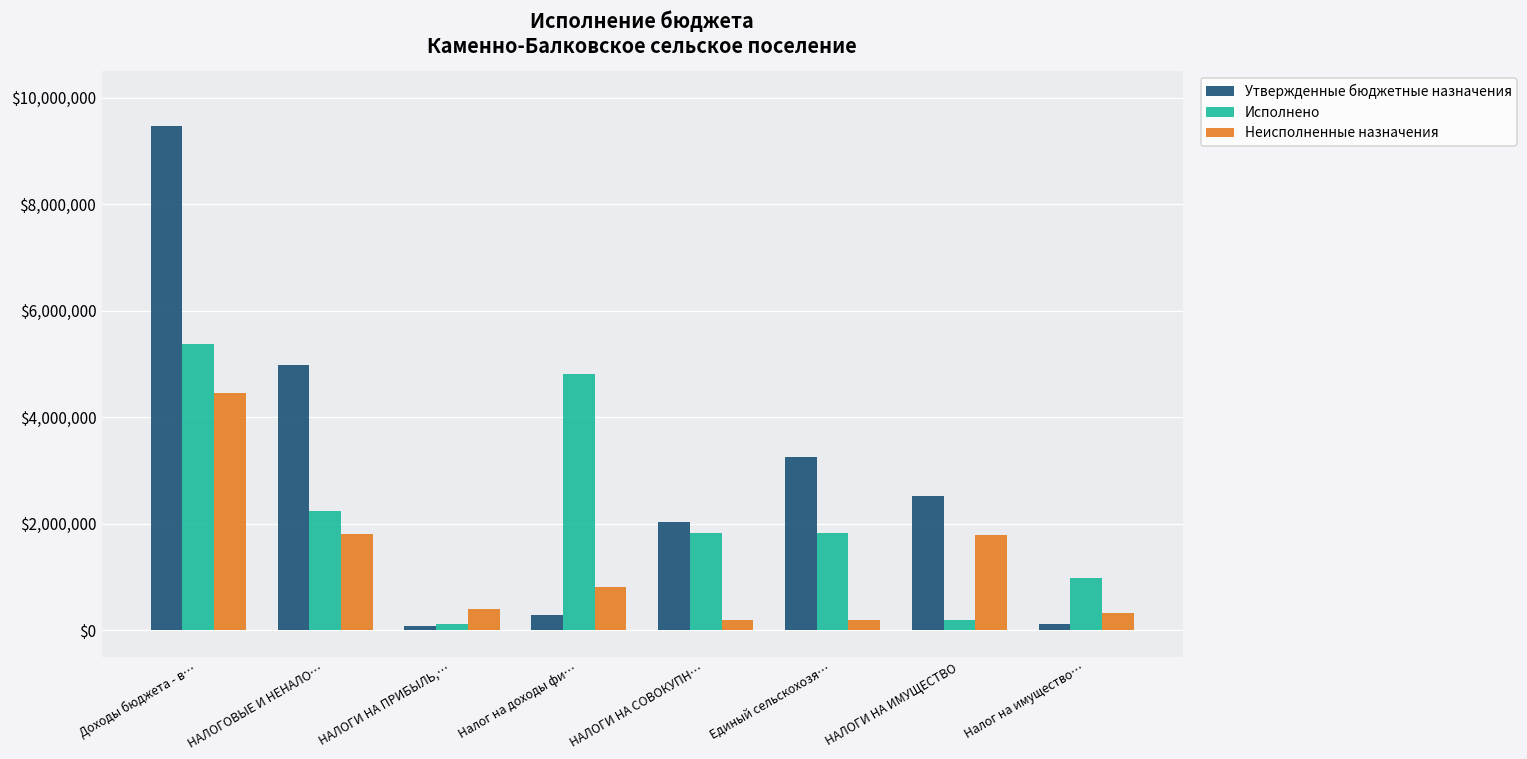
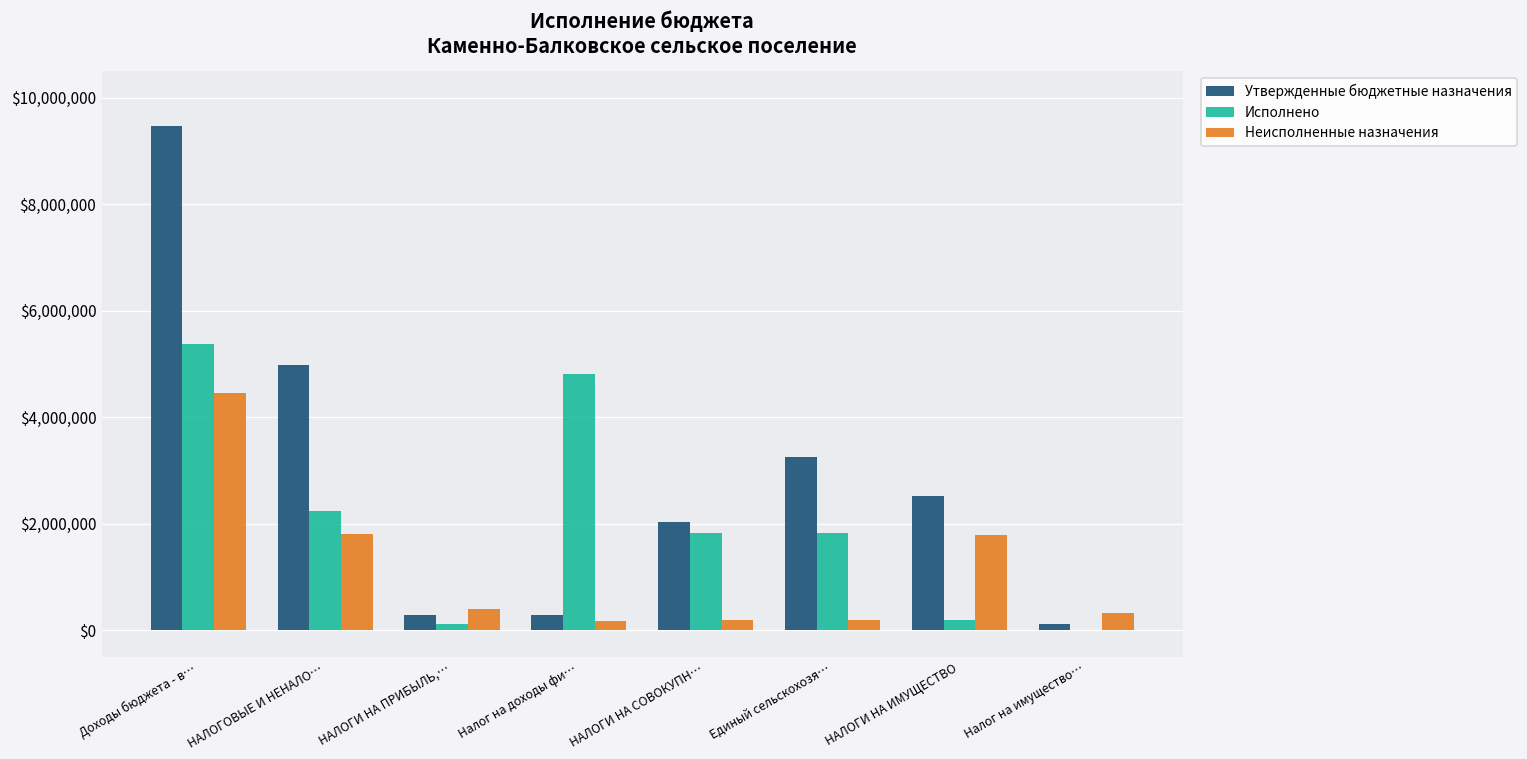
Утвержденные бюджетные назначения, НАЛОГИ НА ПРИБЫЛЬ,…: $100,000 -> $300,000
Неисполненные назначения, Налог на доходы фи…: $800,000 -> $200,000
Исполнено, Налог на имущество…: $1,000,000 -> $0
